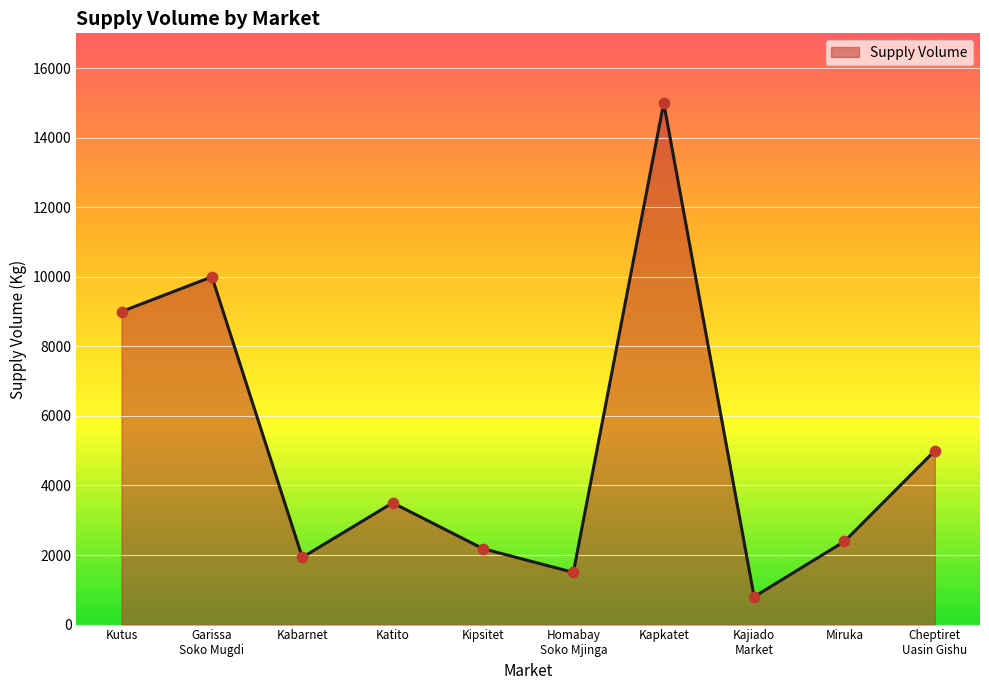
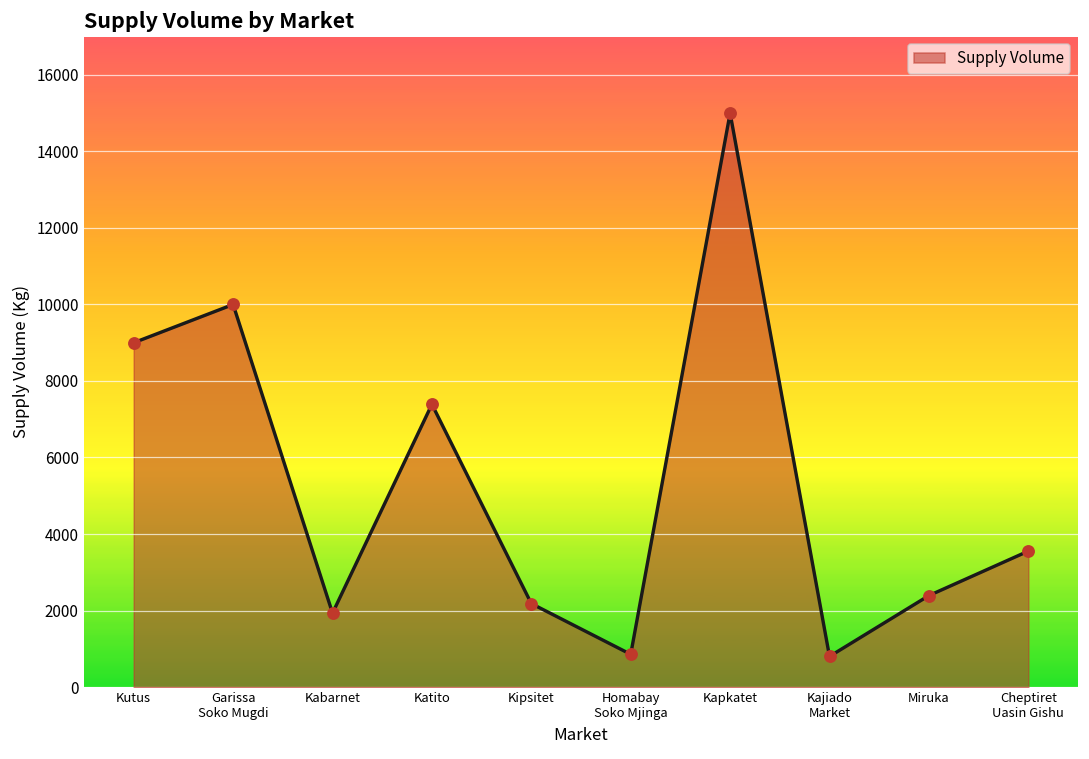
Katito: 3500 -> 7400
Homabay Soko Mjinga: 1500 -> 900
Cheptiret Uasin Gishu: 5000 -> 3600
